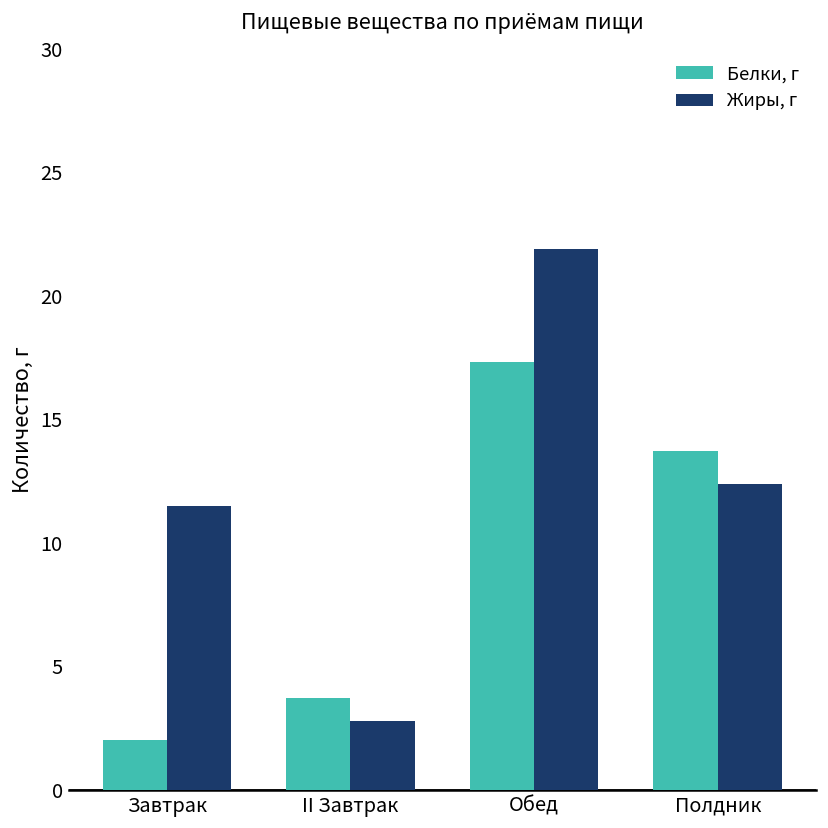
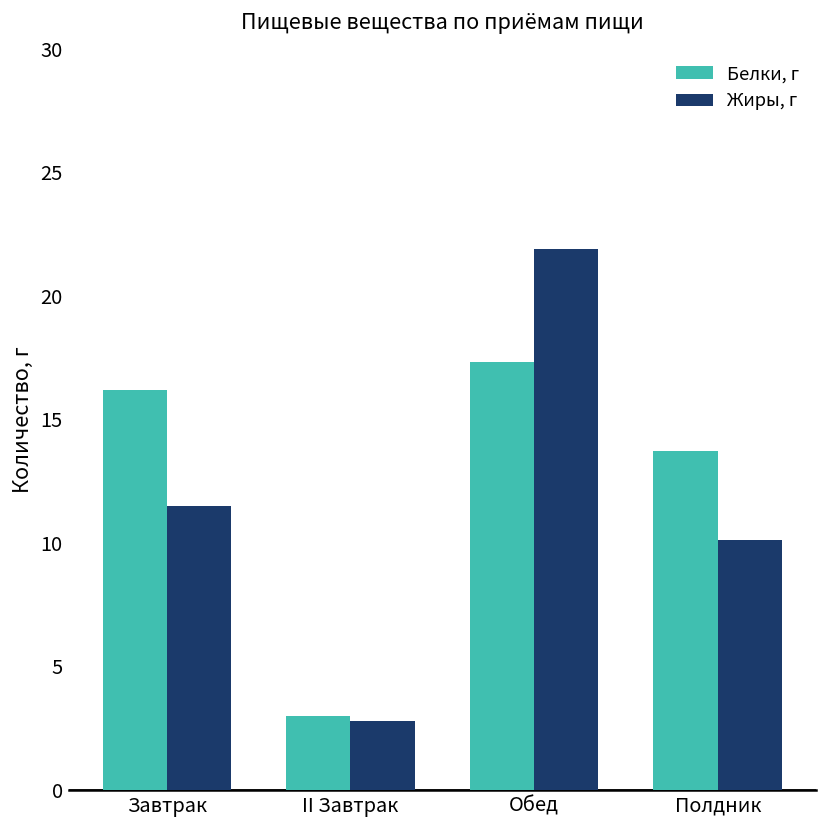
Белки, г, Завтрак: 2.0 -> 16.2
Белки, г, II Завтрак: 3.7 -> 3.0
Жиры, г, Полдник: 12.4 -> 10.1
